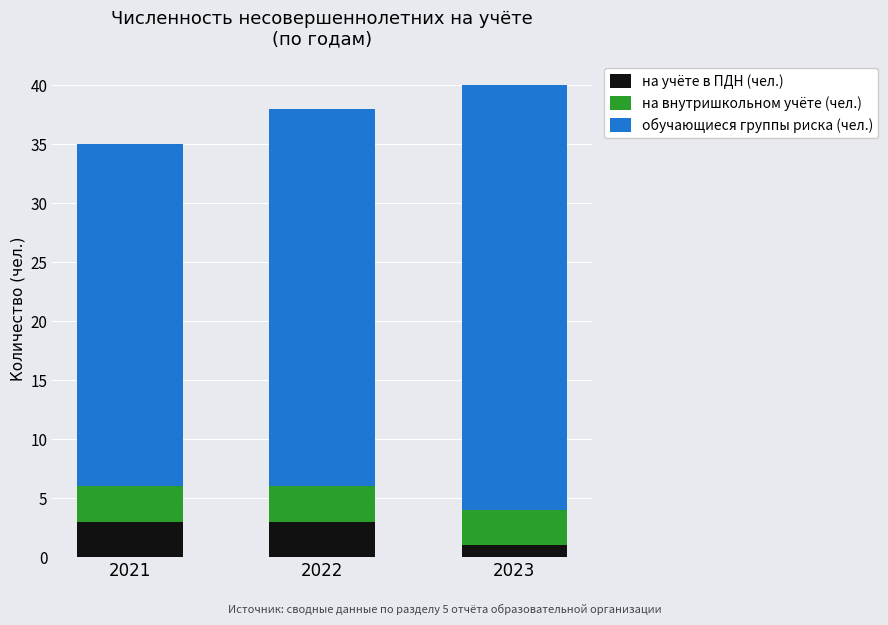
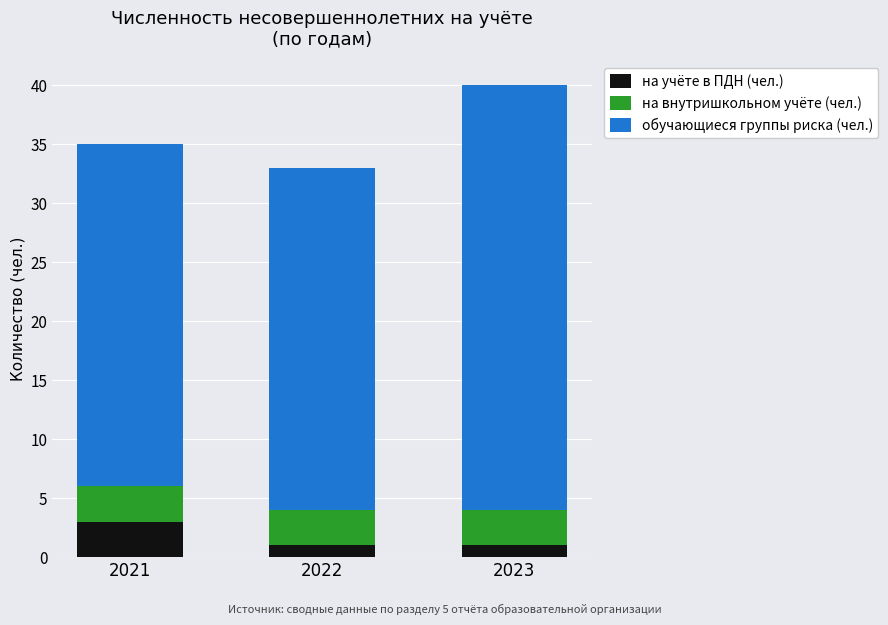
на учёте в ПДН (чел.), 2022: 3 -> 1
обучающиеся группы риска (чел.), 2022: 32 -> 29
